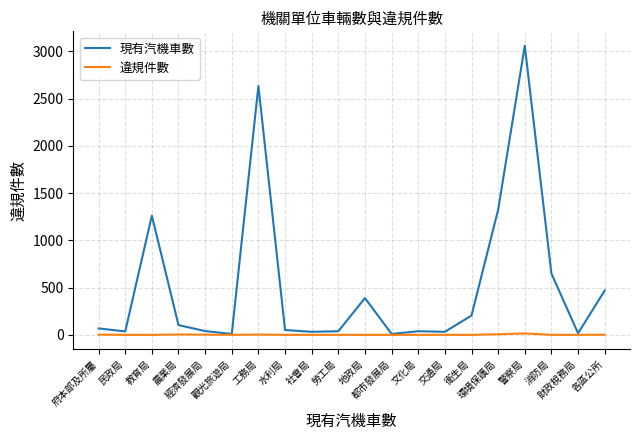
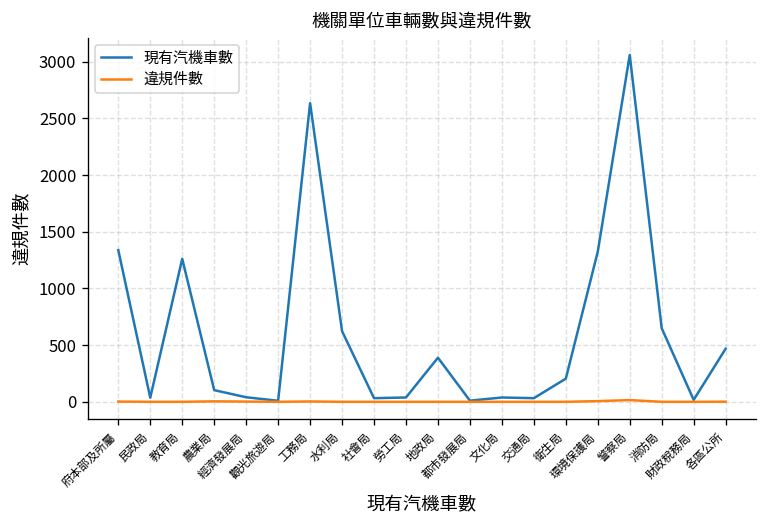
現有汽機車數, 府本部及所屬: 100 -> 1300
現有汽機車數, 水利局: 100 -> 600
